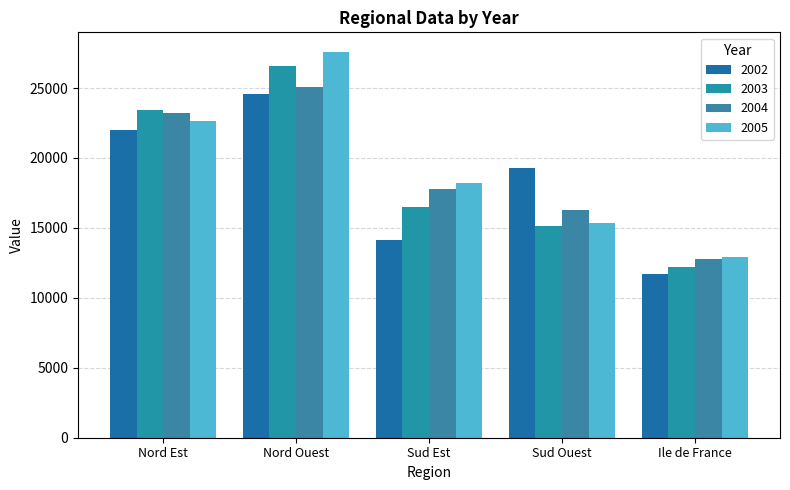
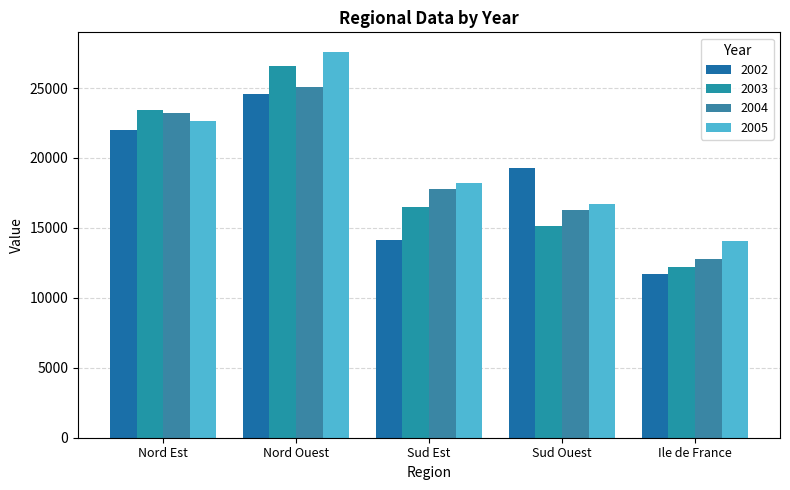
2005, Sud Ouest: 15300 -> 16700
2005, Ile de France: 12900 -> 14100
